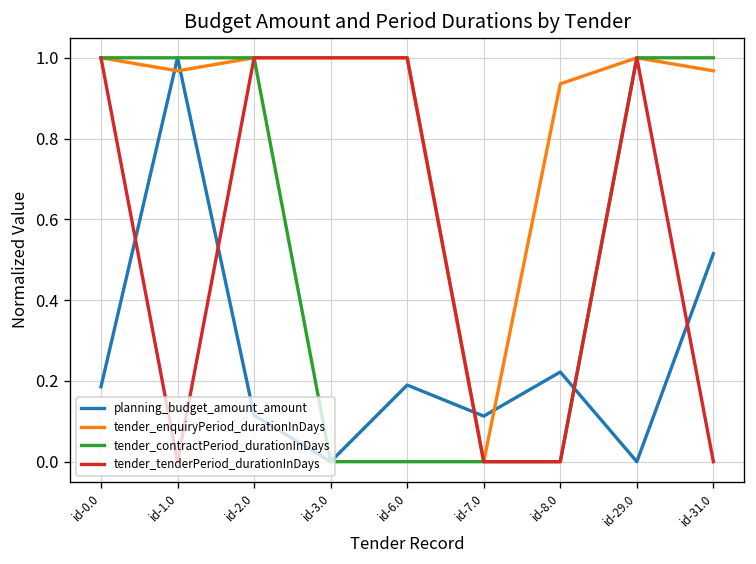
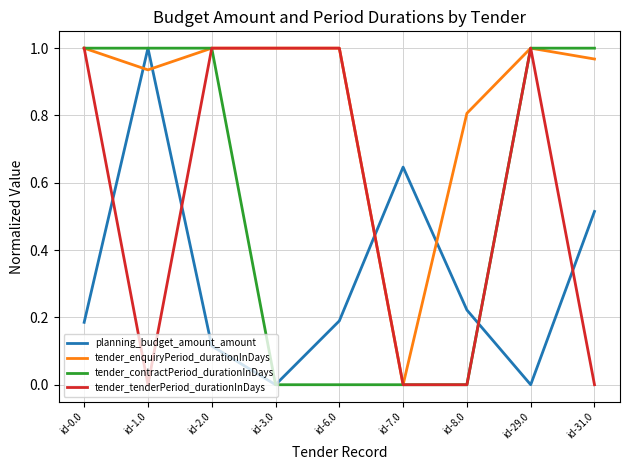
tender_enquiryPeriod_durationInDays, id-1.0: 0.97 -> 0.94
planning_budget_amount_amount, id-7.0: 0.11 -> 0.65
tender_enquiryPeriod_durationInDays, id-8.0: 0.94 -> 0.81
